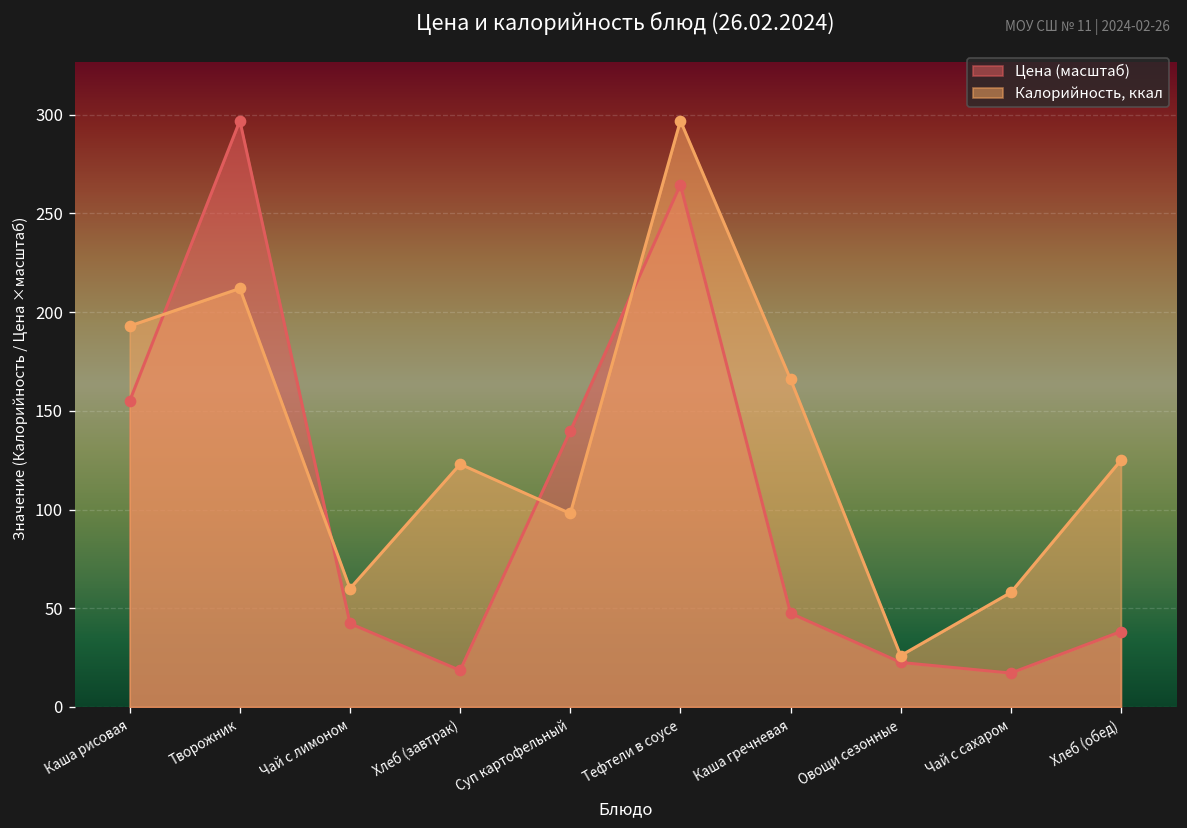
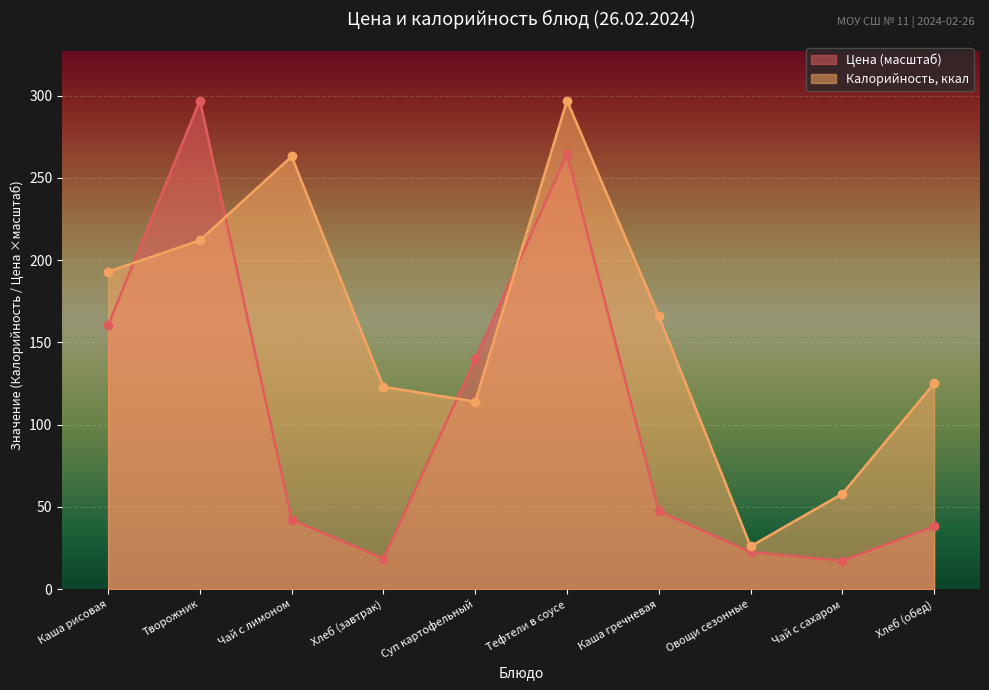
Цена (масштаб), Каша рисовая: 155 -> 160
Калорийность, ккал, Чай с лимоном: 60 -> 263
Калорийность, ккал, Суп картофельный: 98 -> 114
